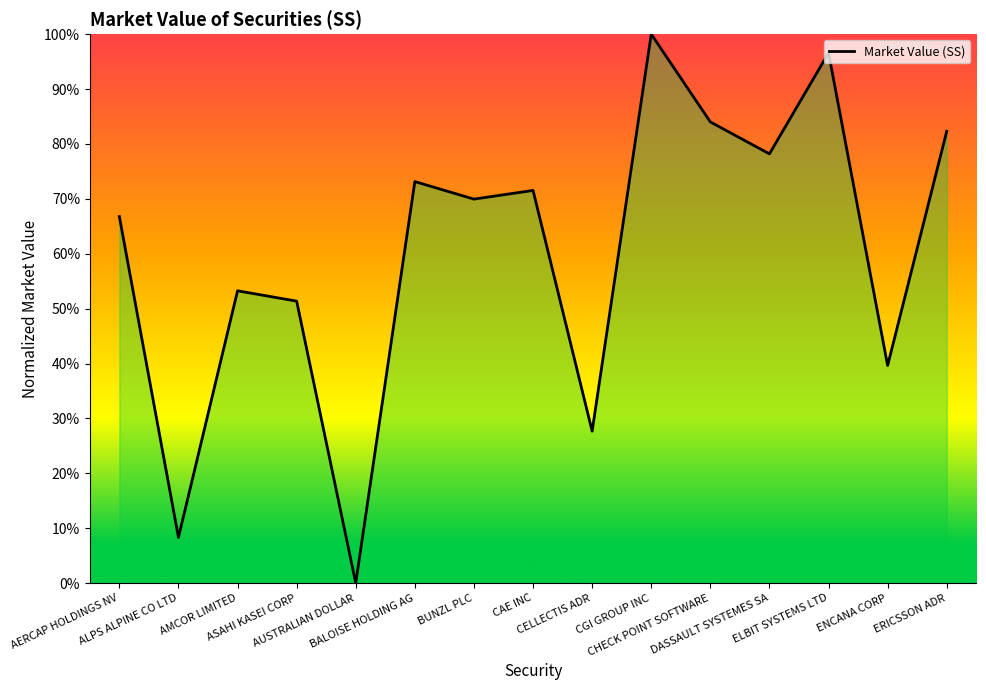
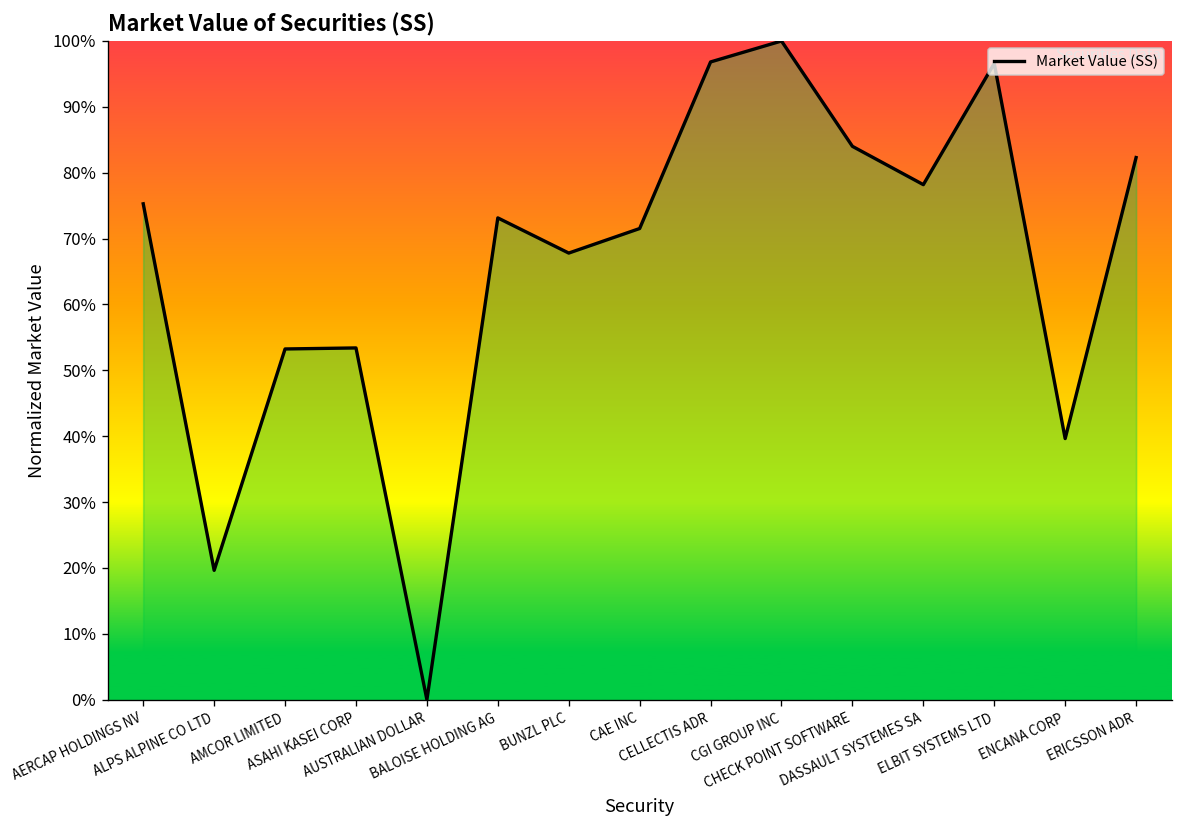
AERCAP HOLDINGS NV: 67% -> 75%
ALPS ALPINE CO LTD: 8% -> 20%
ASAHI KASEI CORP: 51% -> 53%
BUNZL PLC: 70% -> 68%
CELLECTIS ADR: 28% -> 97%
